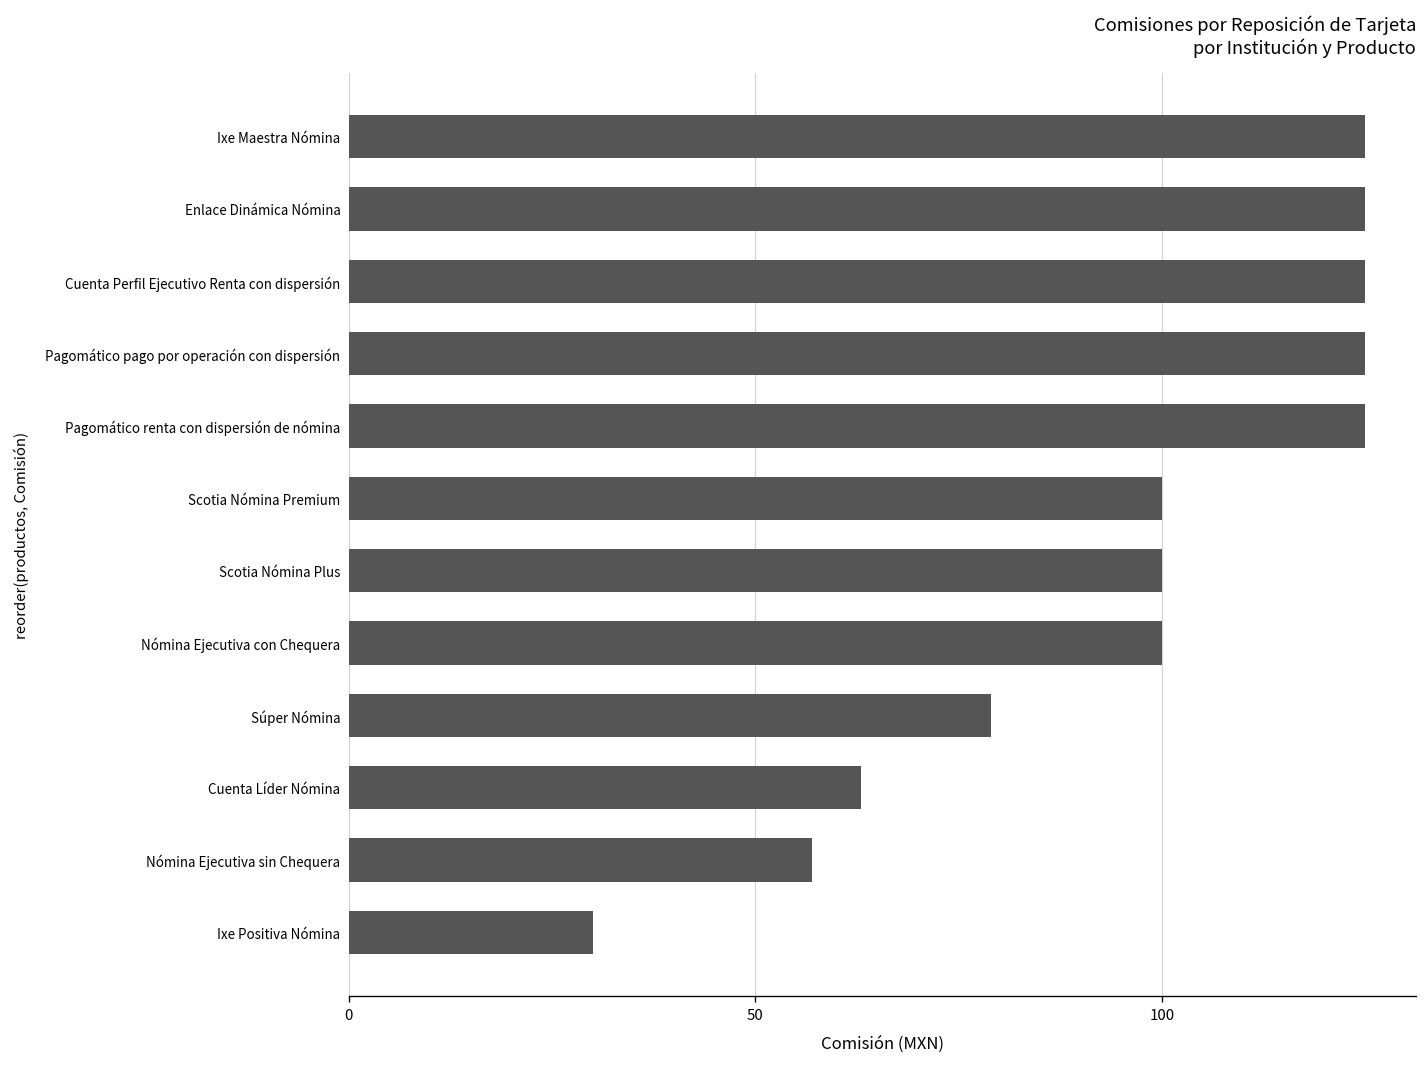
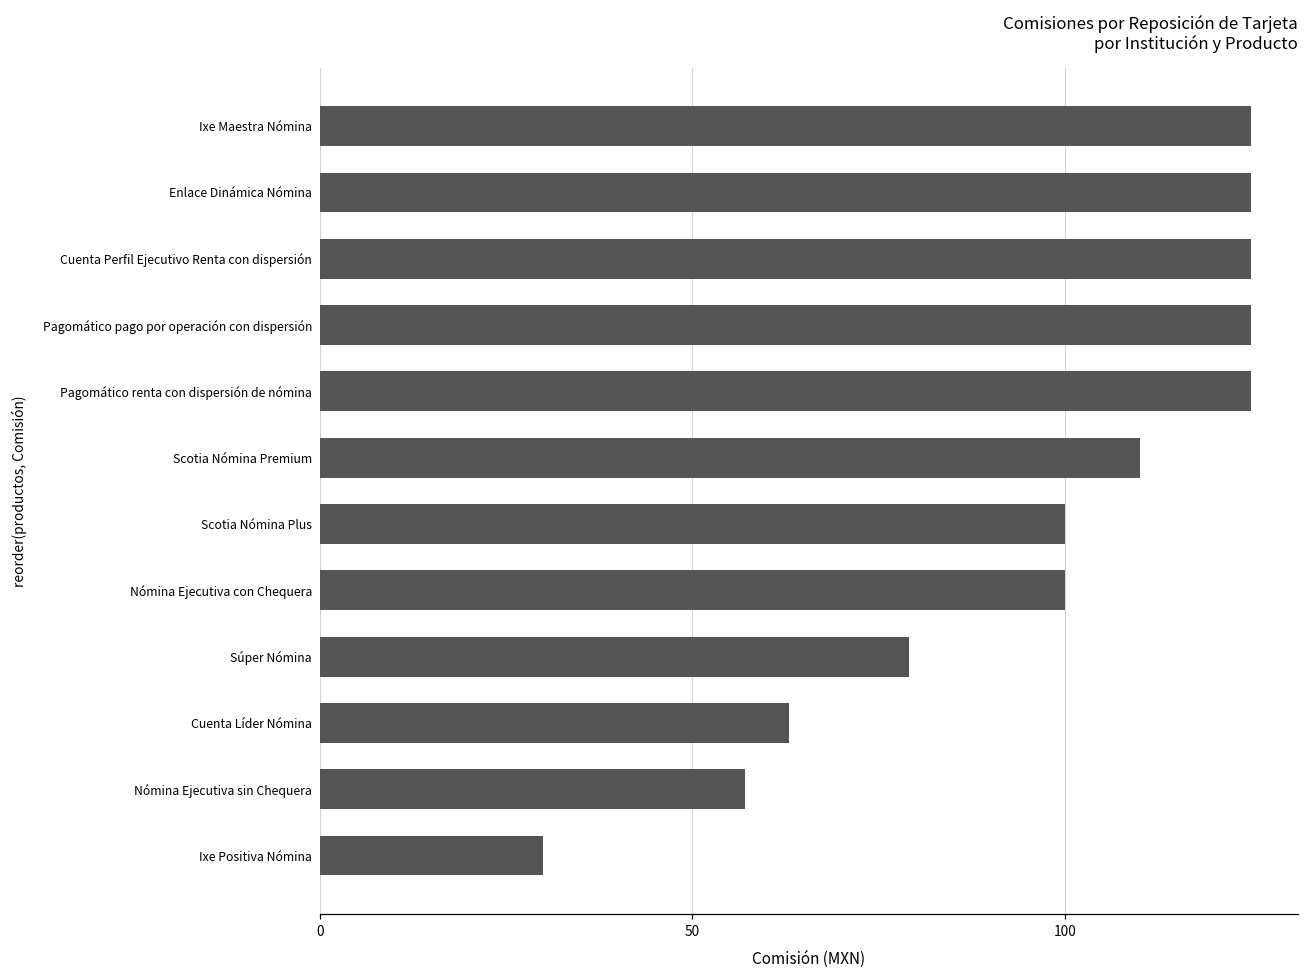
Scotia Nómina Premium: 100 -> 110
